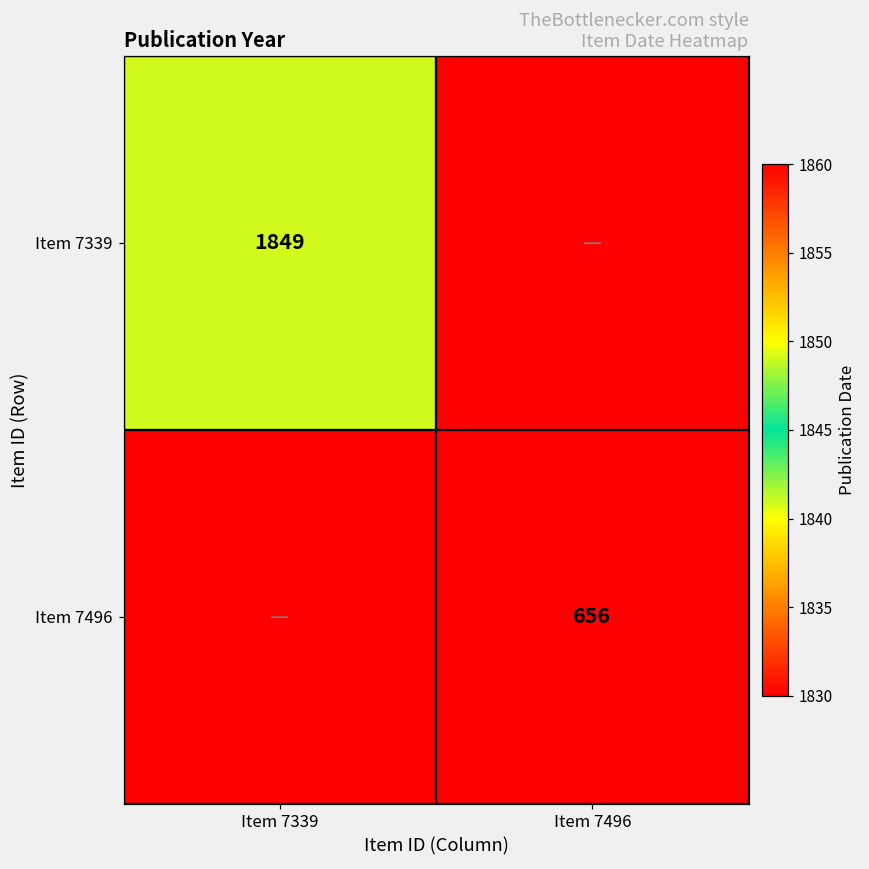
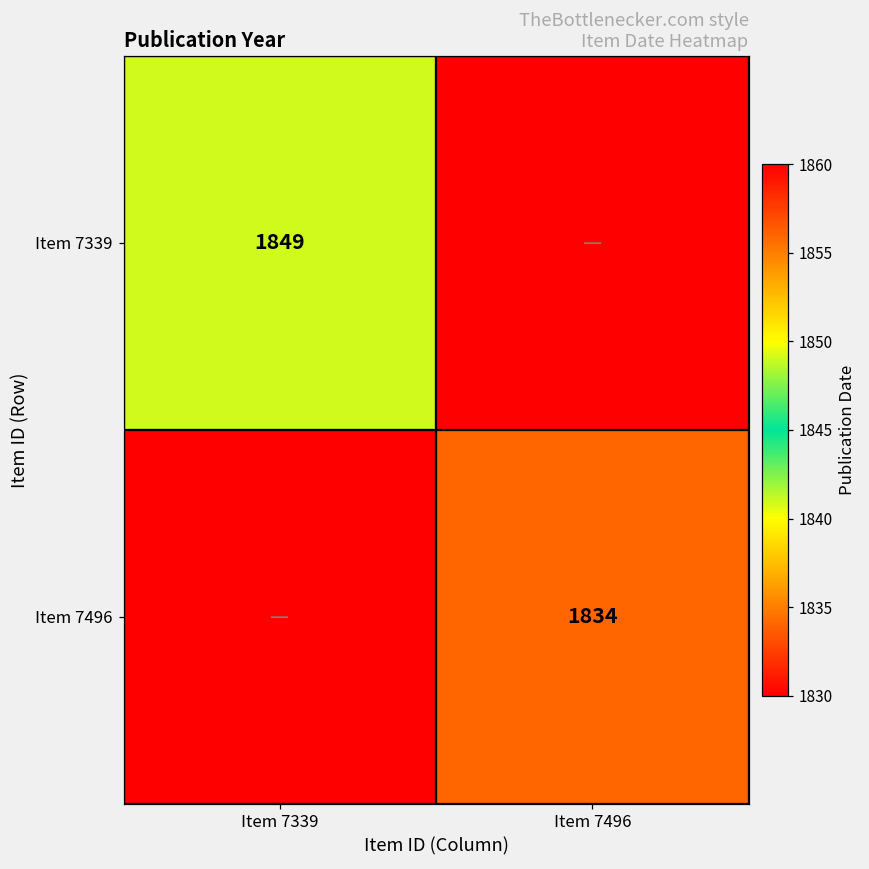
Item 7496, Item 7496: 656 -> 1834
